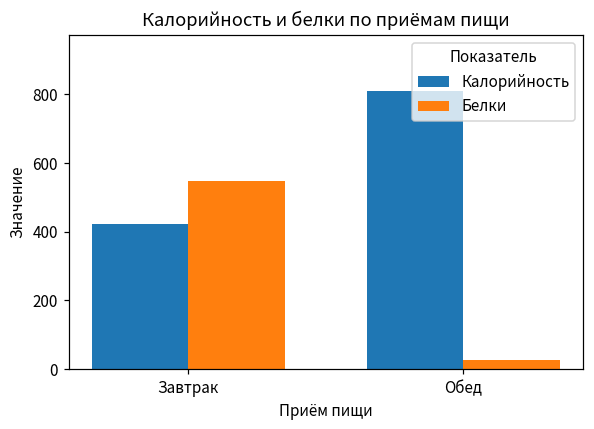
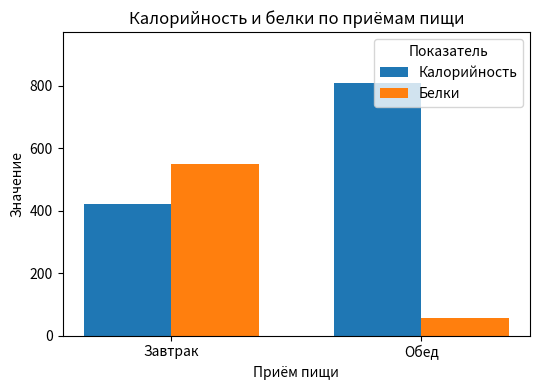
Белки, Обед: 30 -> 60
